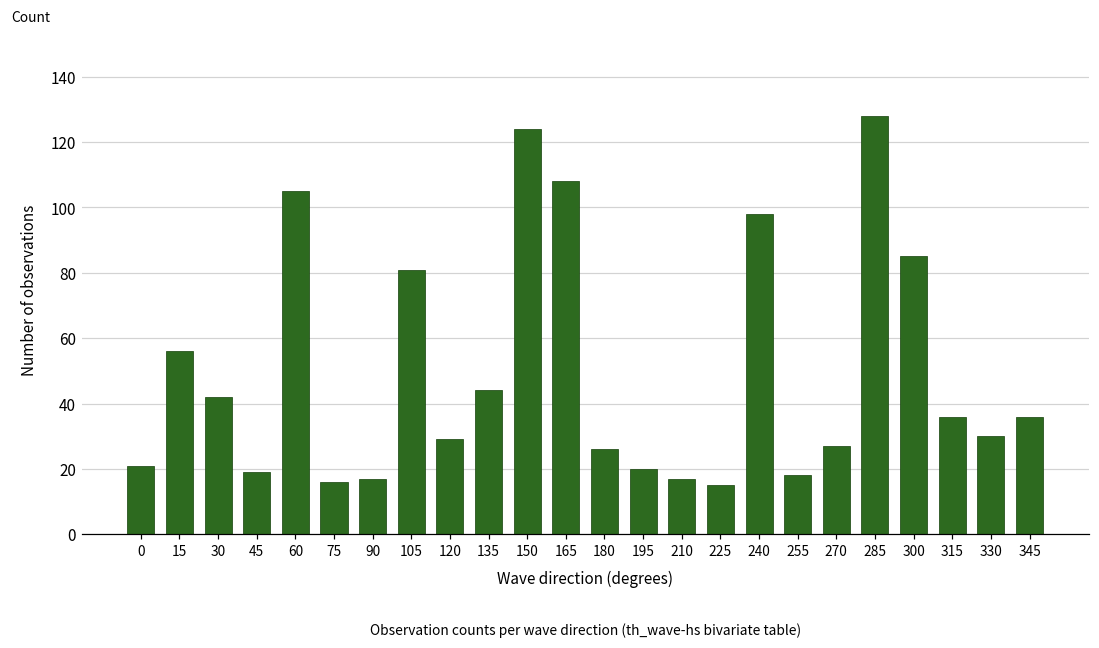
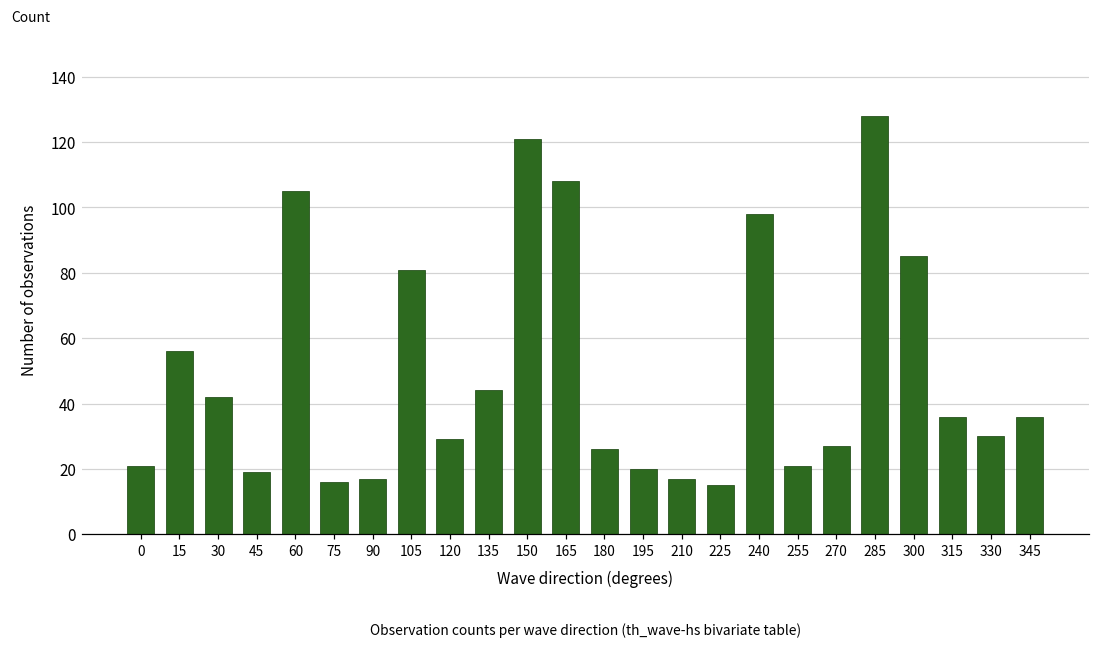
150: 124 -> 121
255: 18 -> 21
